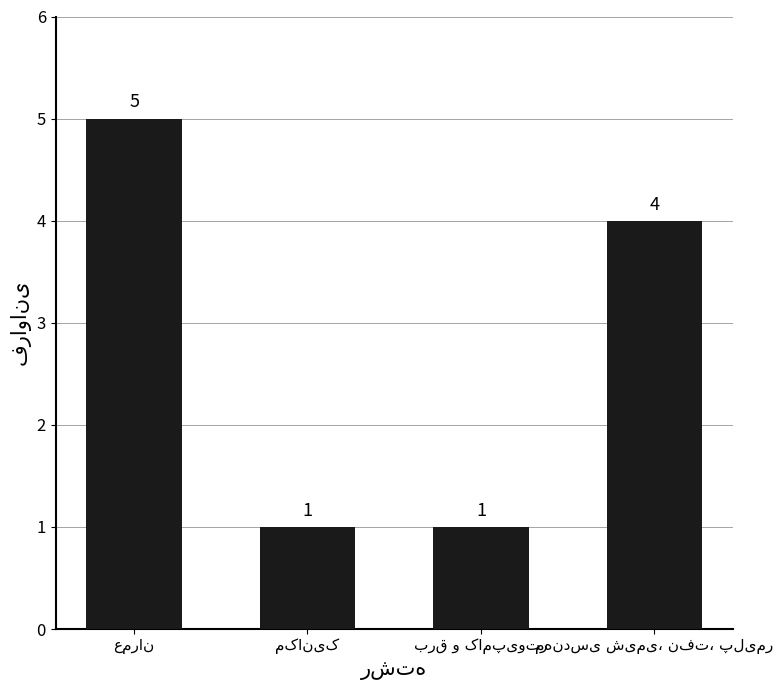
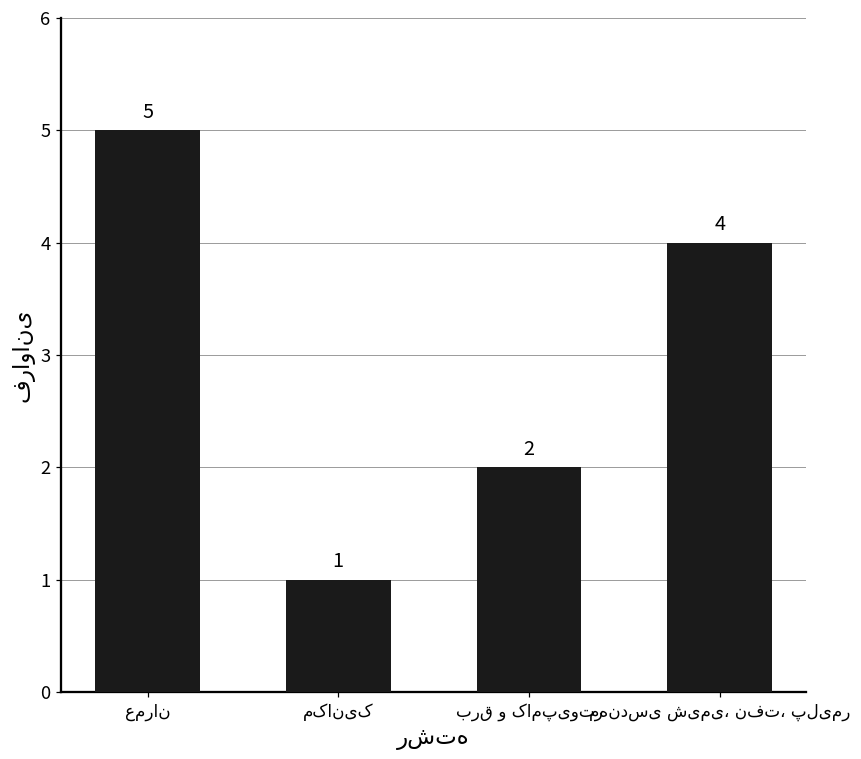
برق و کامپیوتر: 1 -> 2
